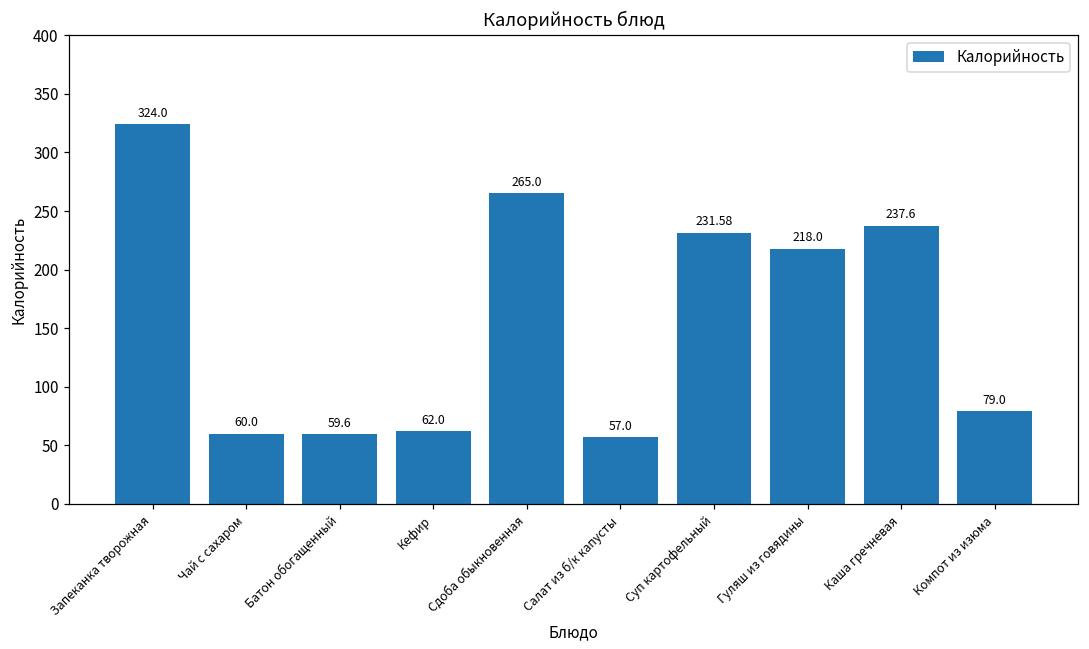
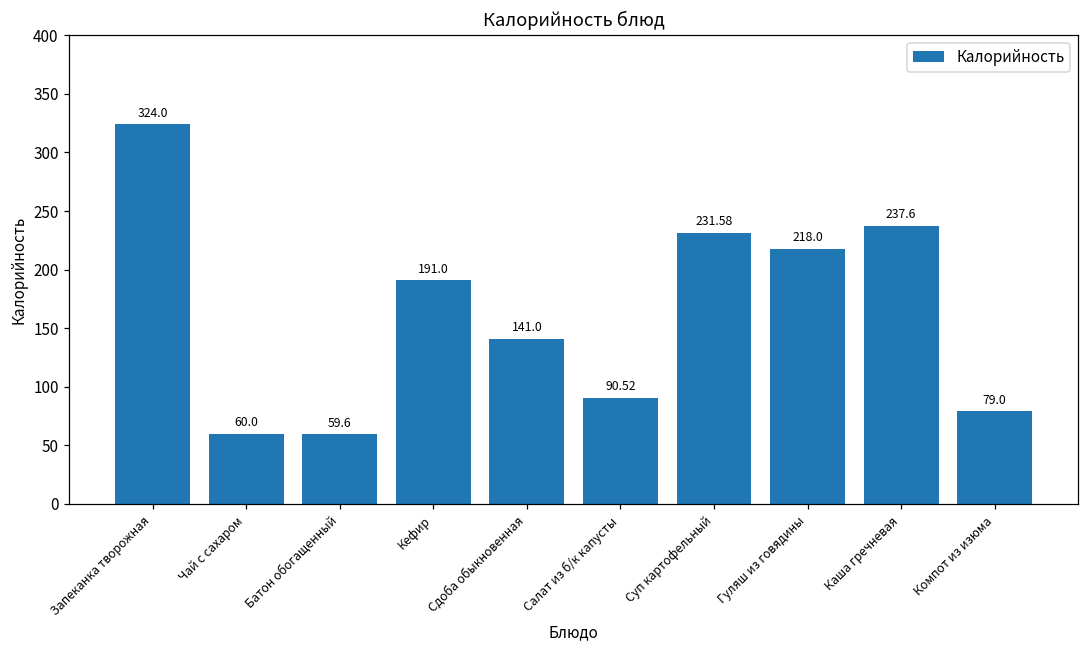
Кефир: 62.0 -> 191.0
Сдоба обыкновенная: 265.0 -> 141.0
Салат из б/к капусты: 57.0 -> 90.52
